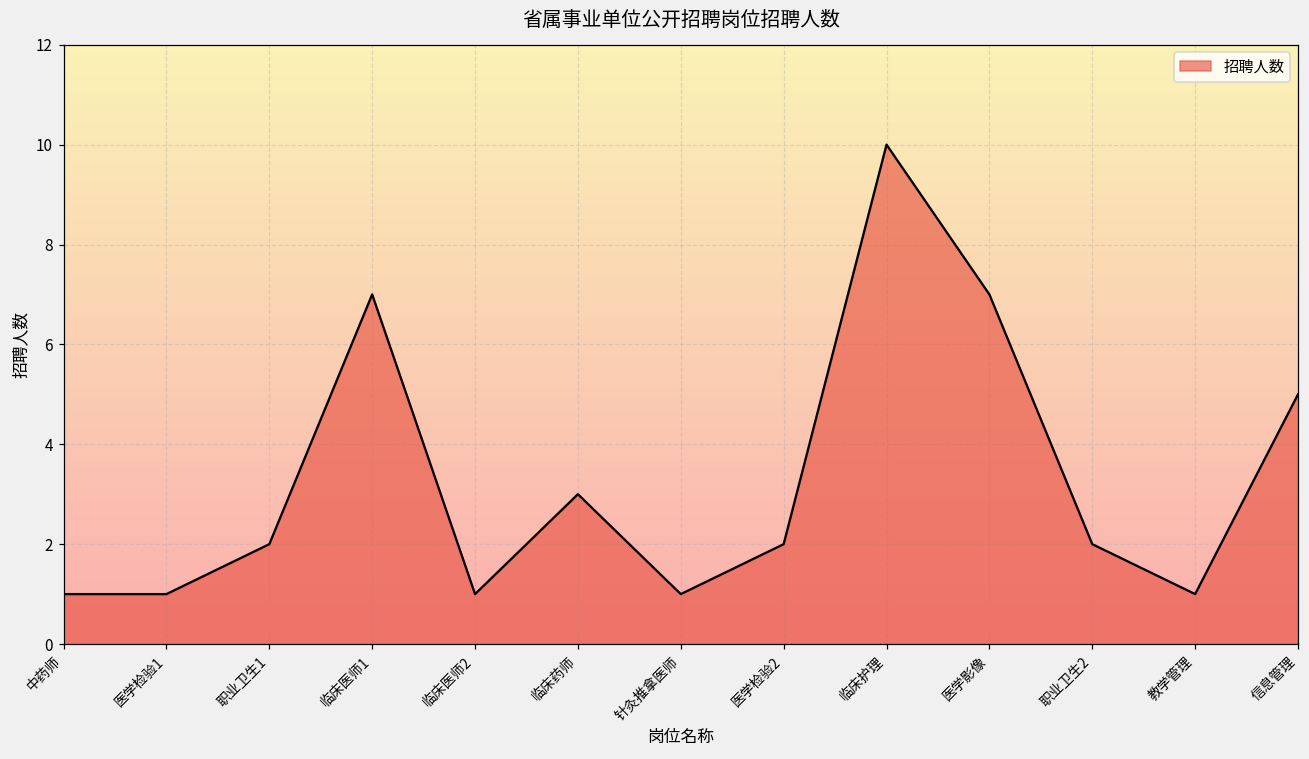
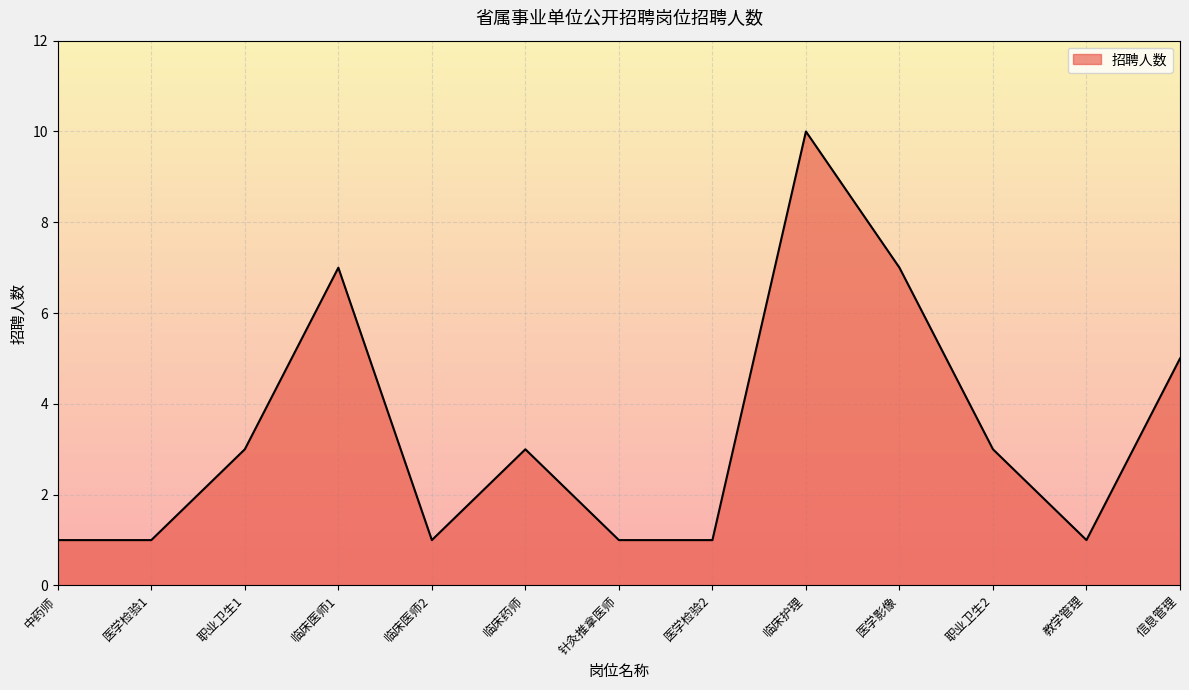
职业卫生1: 2 -> 3
医学检验2: 2 -> 1
职业卫生2: 2 -> 3
